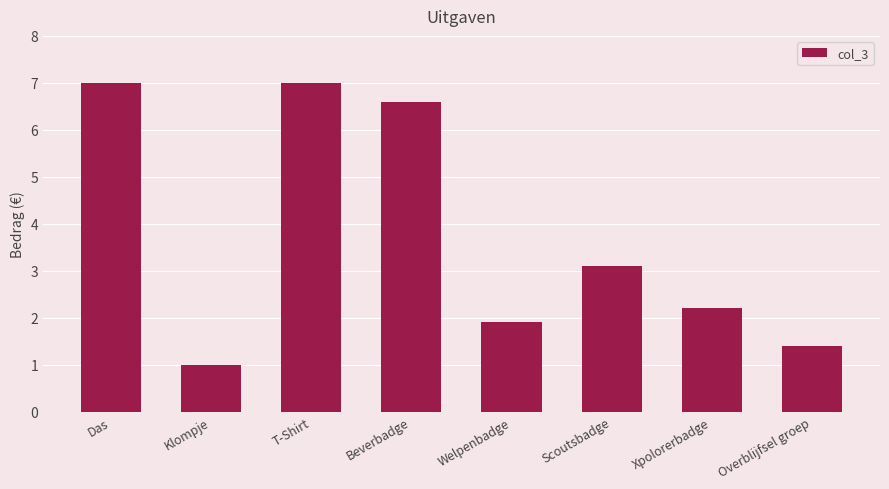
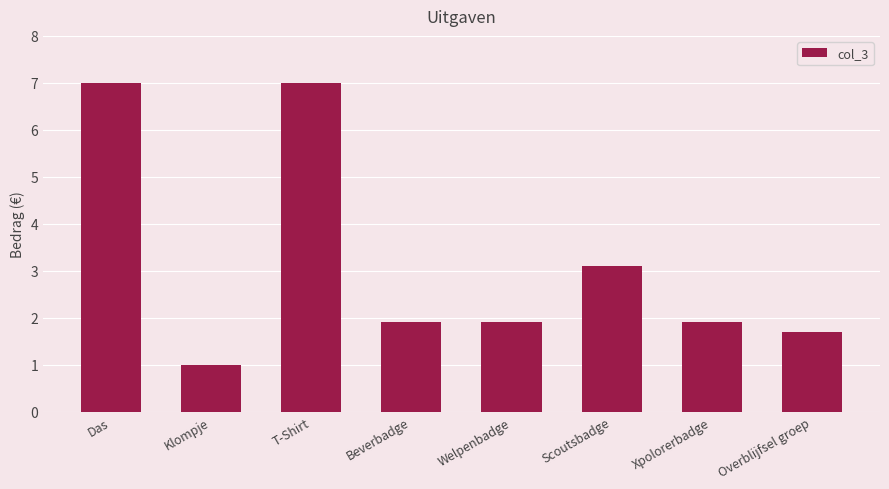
Beverbadge: 6.6 -> 1.9
Xpolorerbadge: 2.2 -> 1.9
Overblijfsel groep: 1.4 -> 1.7
